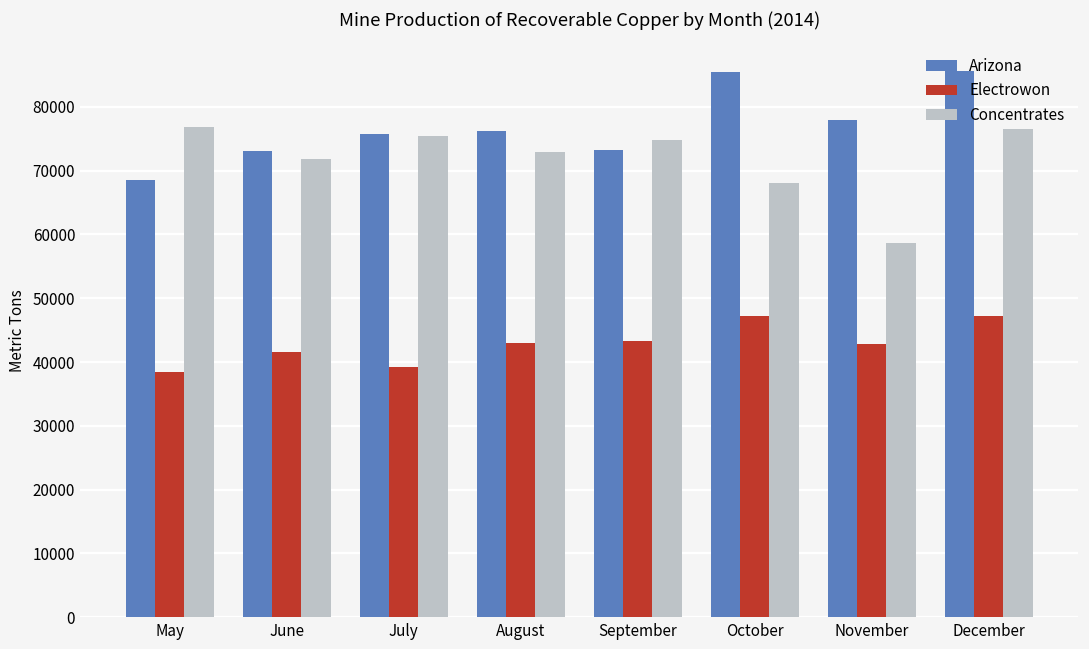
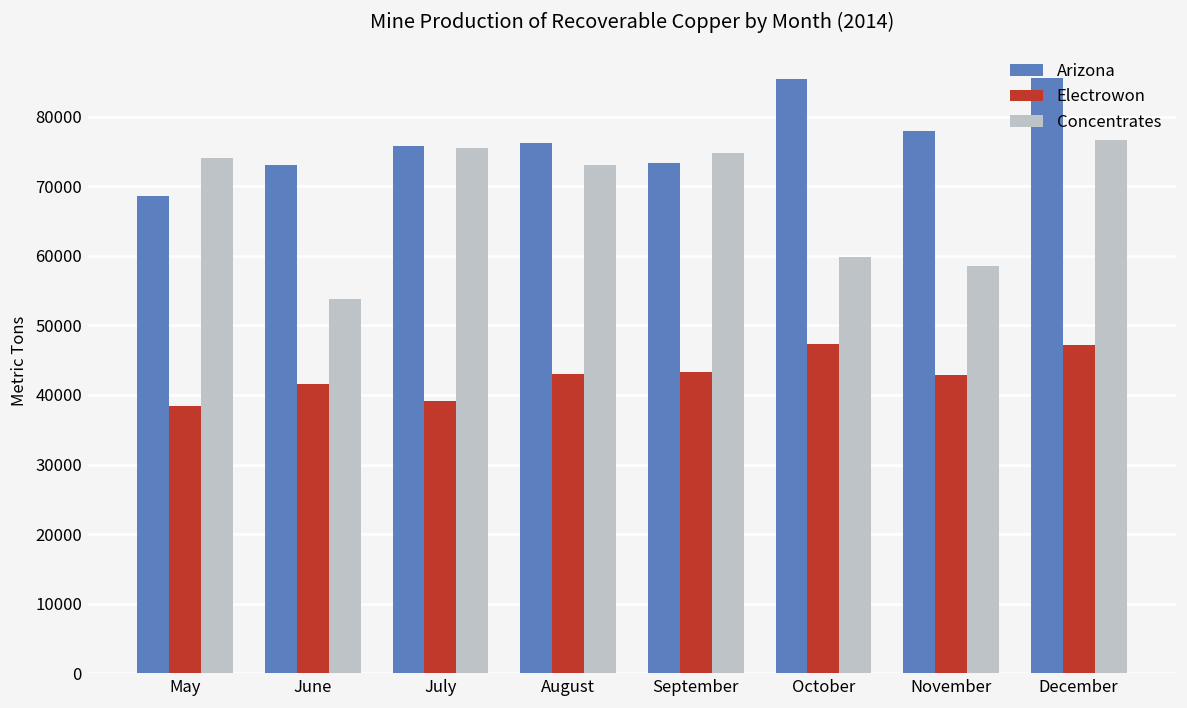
Concentrates, May: 77000 -> 74000
Concentrates, June: 72000 -> 54000
Concentrates, October: 68000 -> 60000
